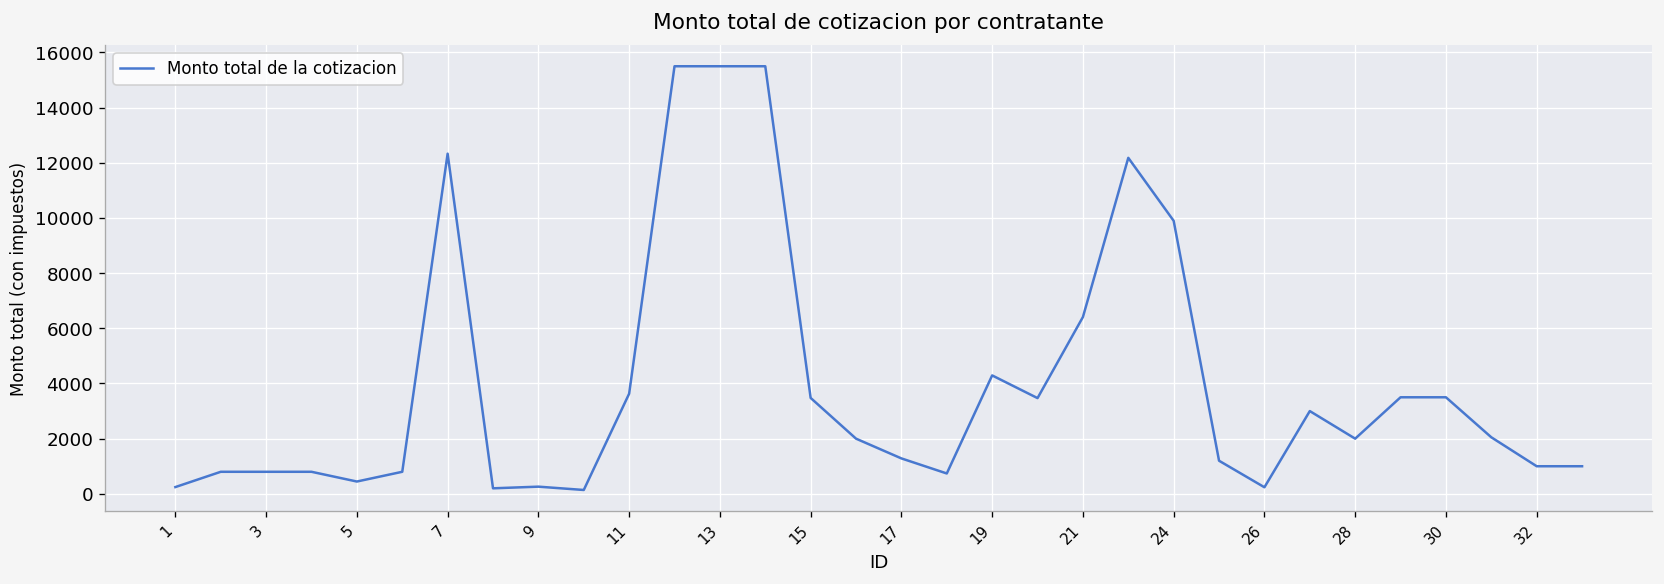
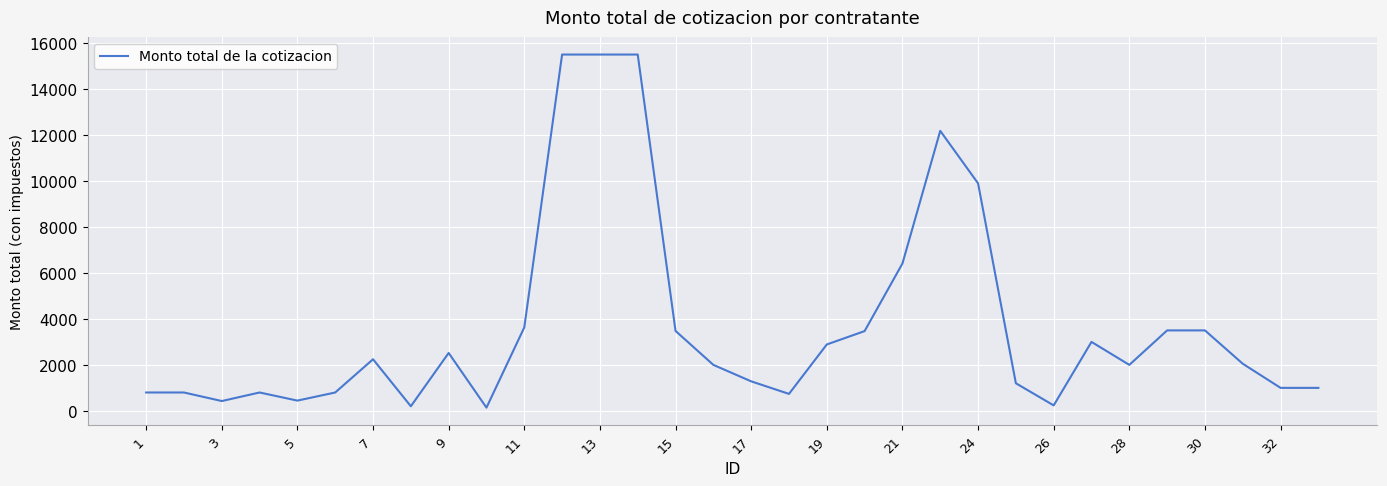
1: 200 -> 800
3: 800 -> 400
7: 12300 -> 2200
9: 300 -> 2500
19: 4300 -> 2900
